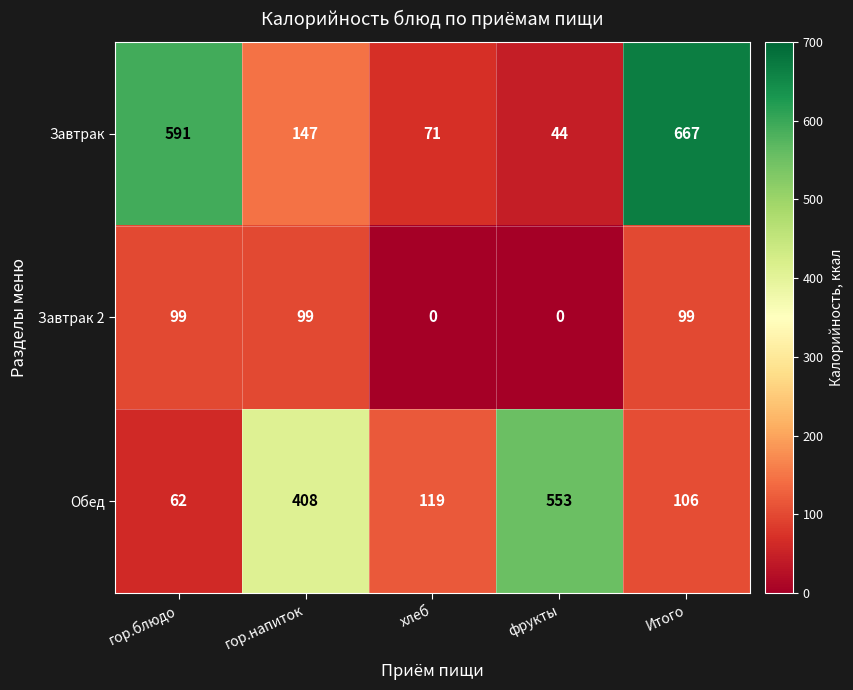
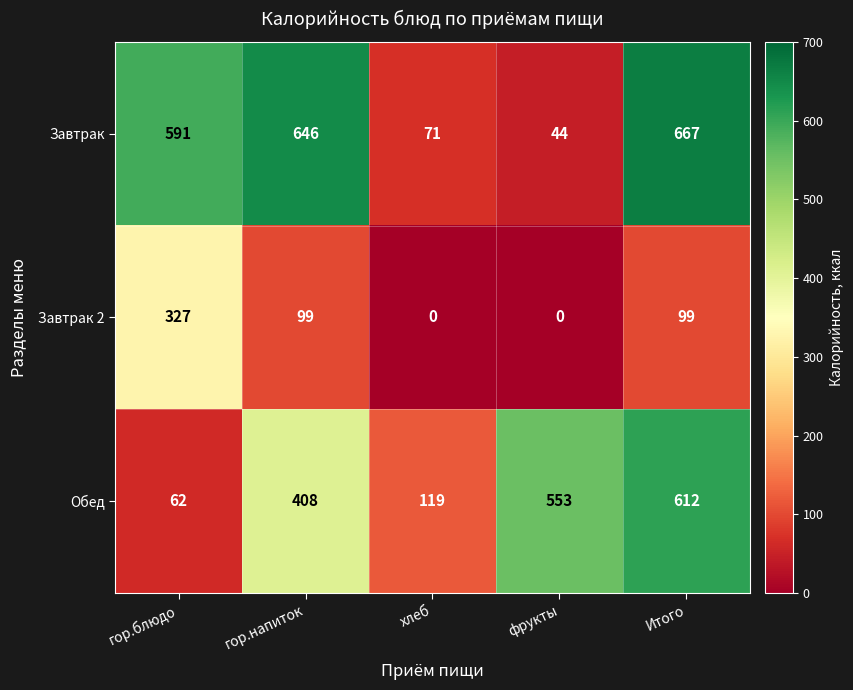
Завтрак, гор.напиток: 147 -> 646
Завтрак 2, гор.блюдо: 99 -> 327
Обед, Итого: 106 -> 612
